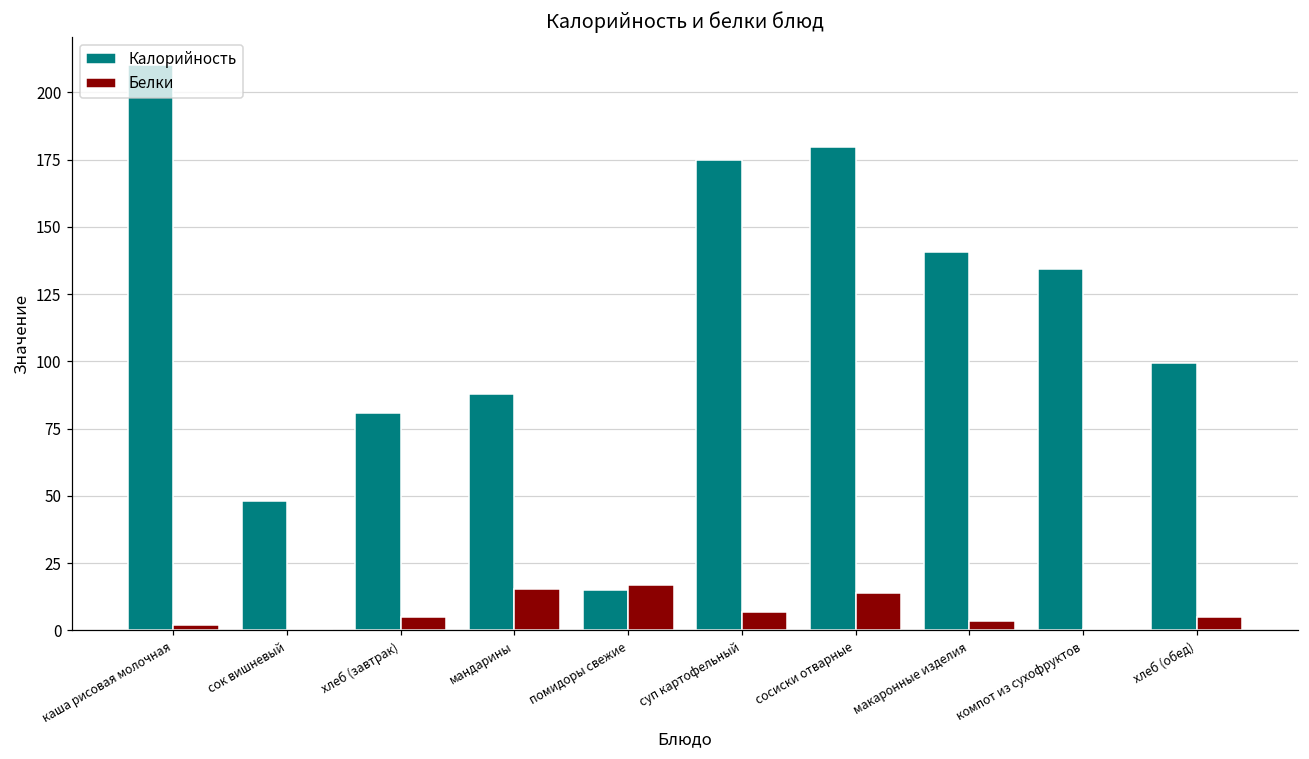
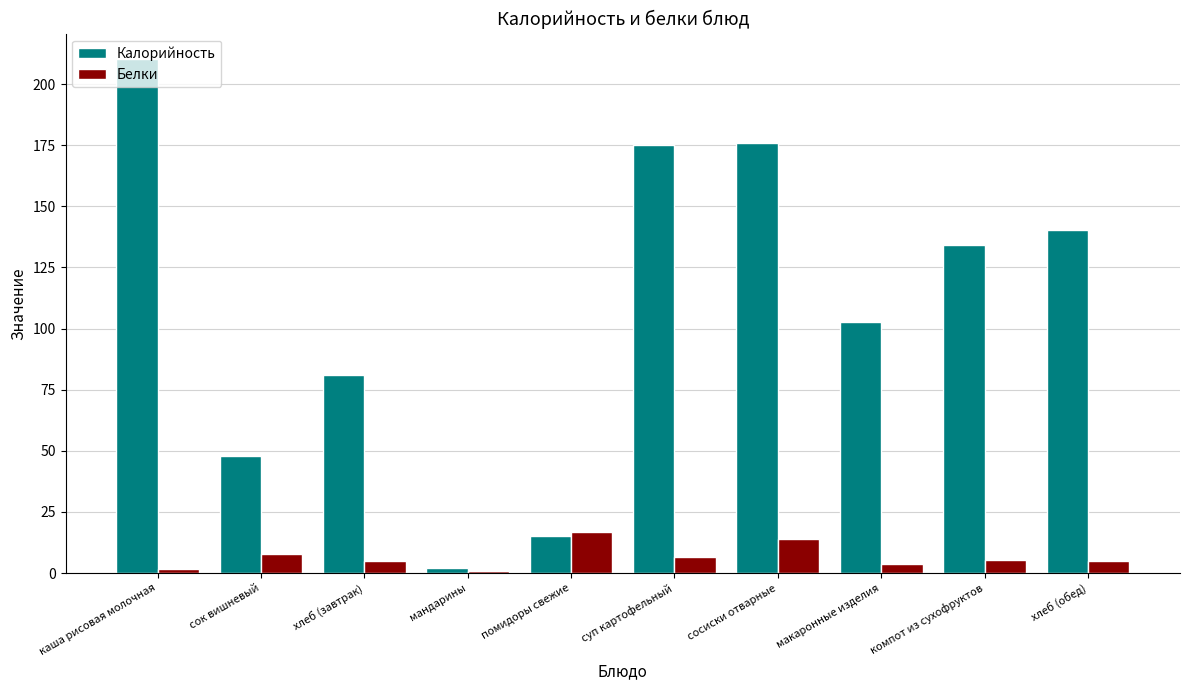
Белки, сок вишневый: 0 -> 8
Калорийность, мандарины: 88 -> 2
Белки, мандарины: 15 -> 1
Калорийность, сосиски отварные: 180 -> 176
Калорийность, макаронные изделия: 141 -> 103
Белки, компот из сухофруктов: 1 -> 5
Калорийность, хлеб (обед): 99 -> 140
